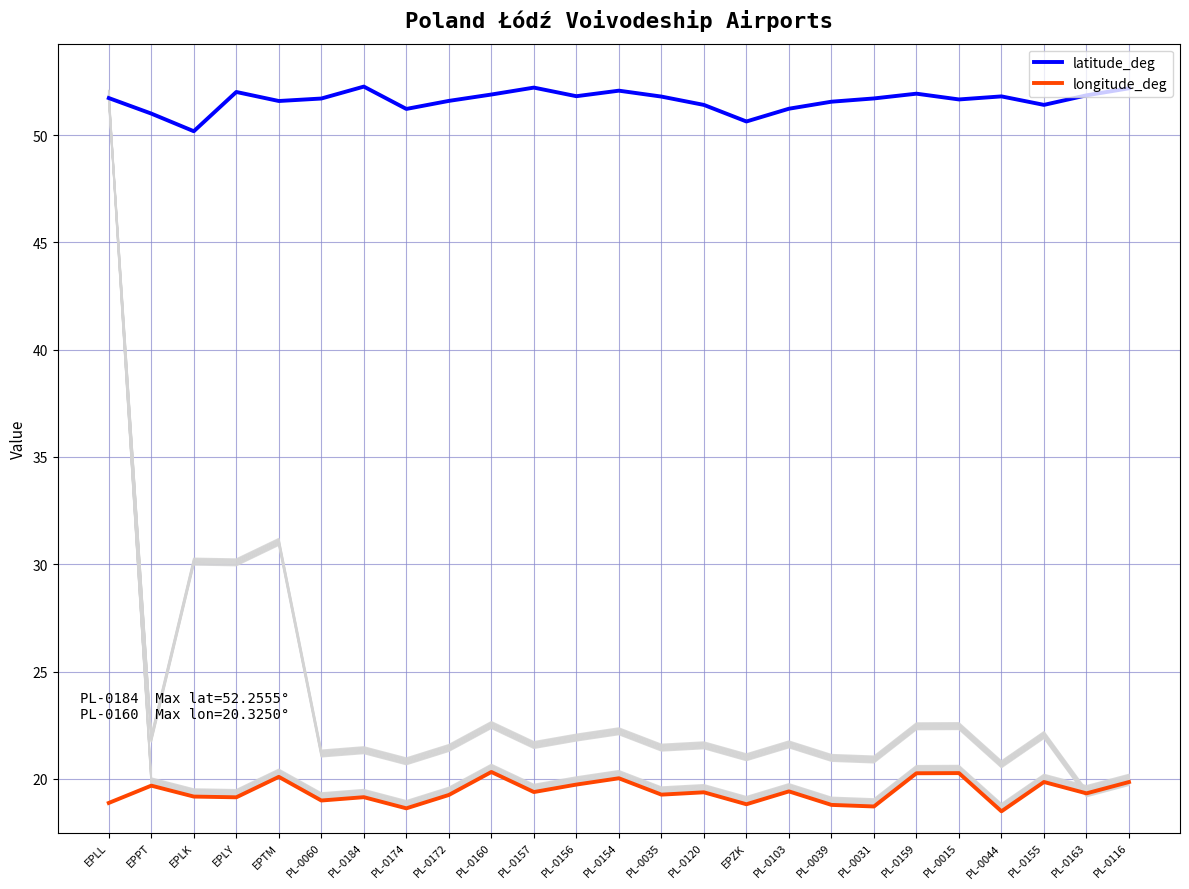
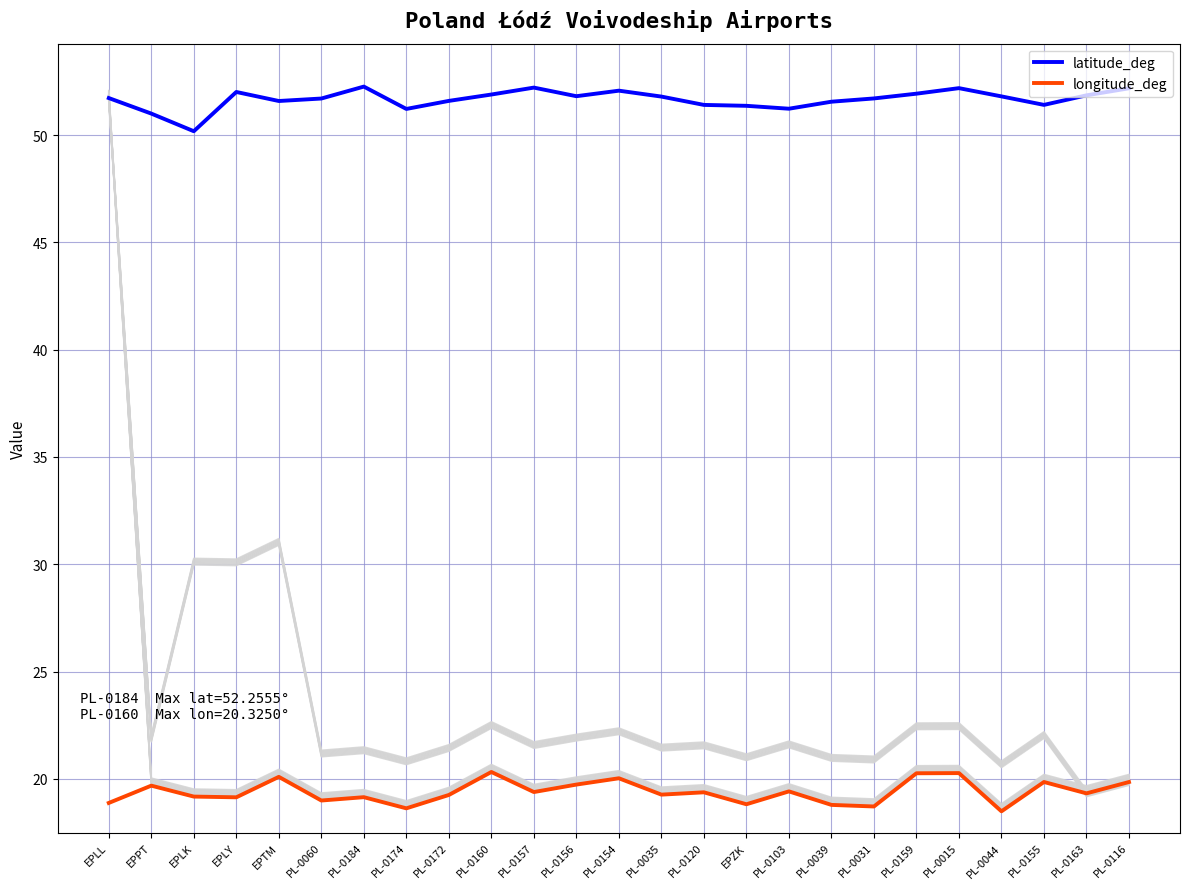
latitude_deg, EPZK: 50.6 -> 51.4
latitude_deg, PL-0015: 51.7 -> 52.2
